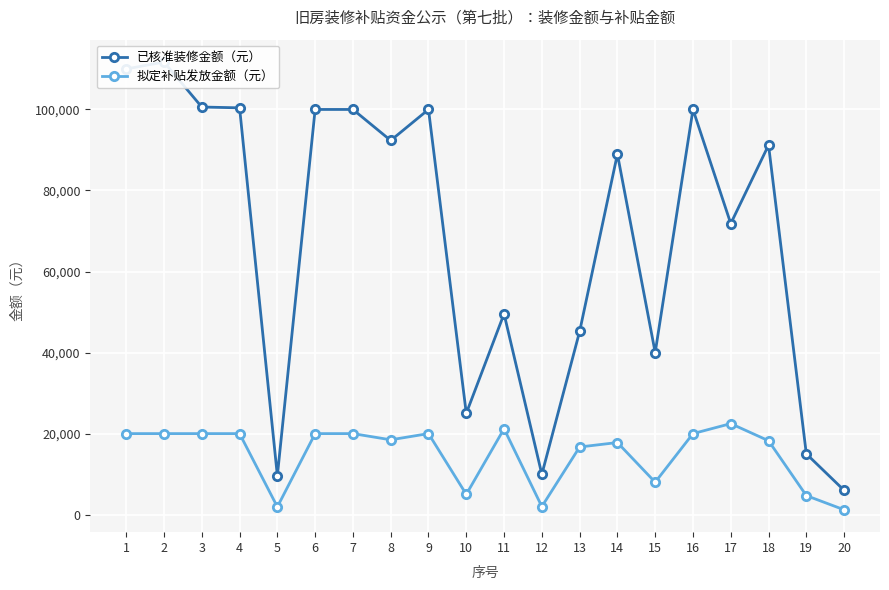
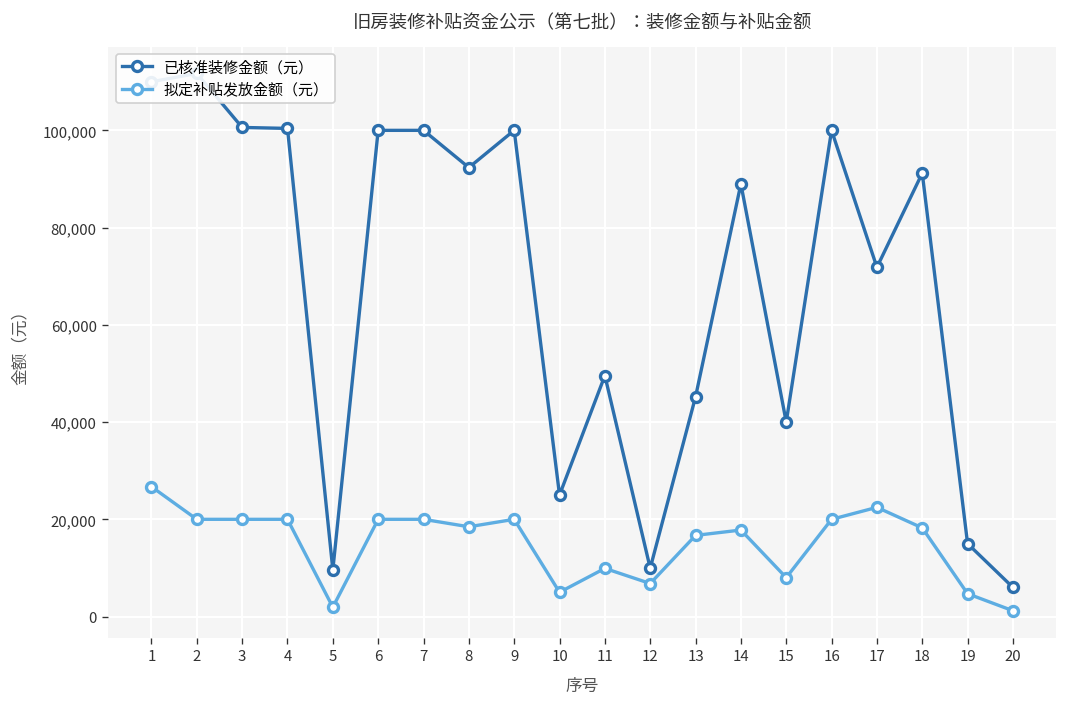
拟定补贴发放金额（元）, 1: 20,000 -> 27,000
拟定补贴发放金额（元）, 11: 21,000 -> 10,000
拟定补贴发放金额（元）, 12: 2,000 -> 7,000
